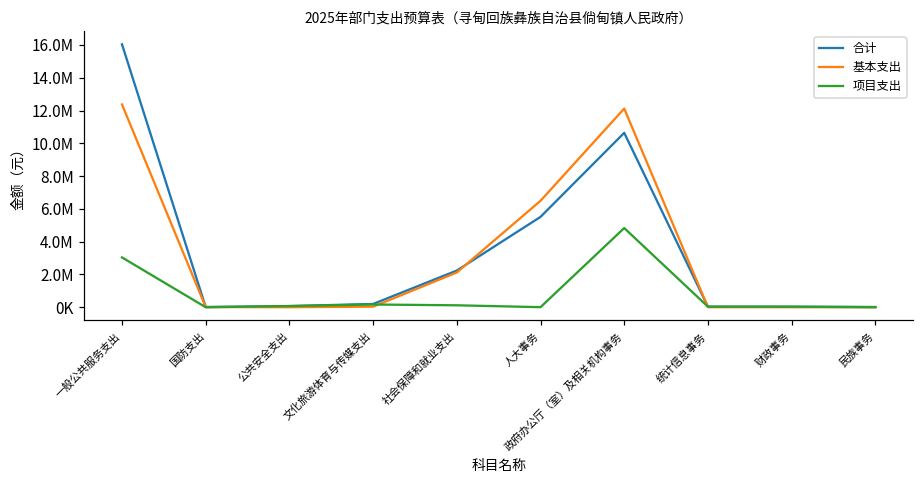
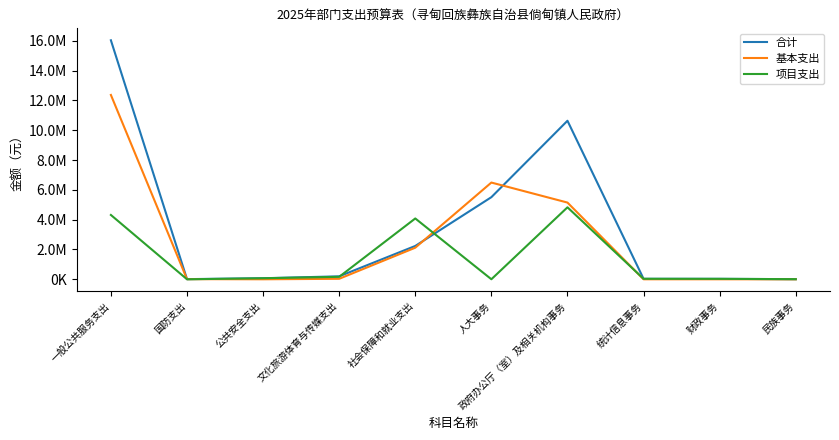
项目支出, 一般公共服务支出: 3000000 -> 4300000
项目支出, 社会保障和就业支出: 100000 -> 4100000
基本支出, 政府办公厅（室）及相关机构事务: 12100000 -> 5100000
